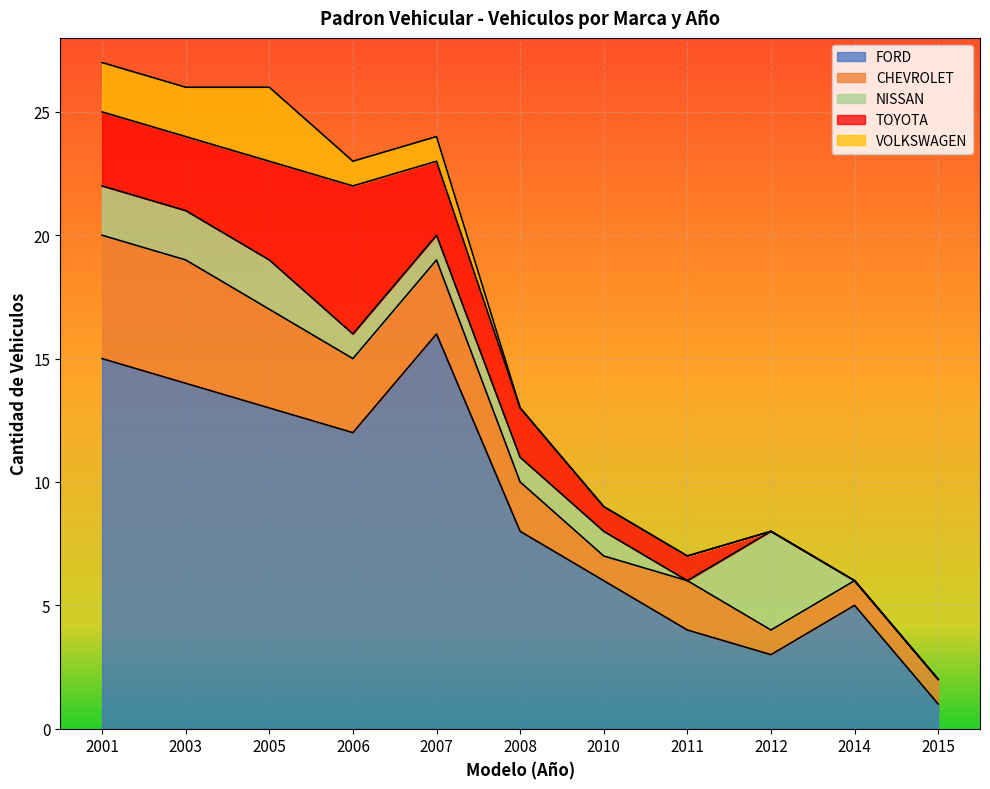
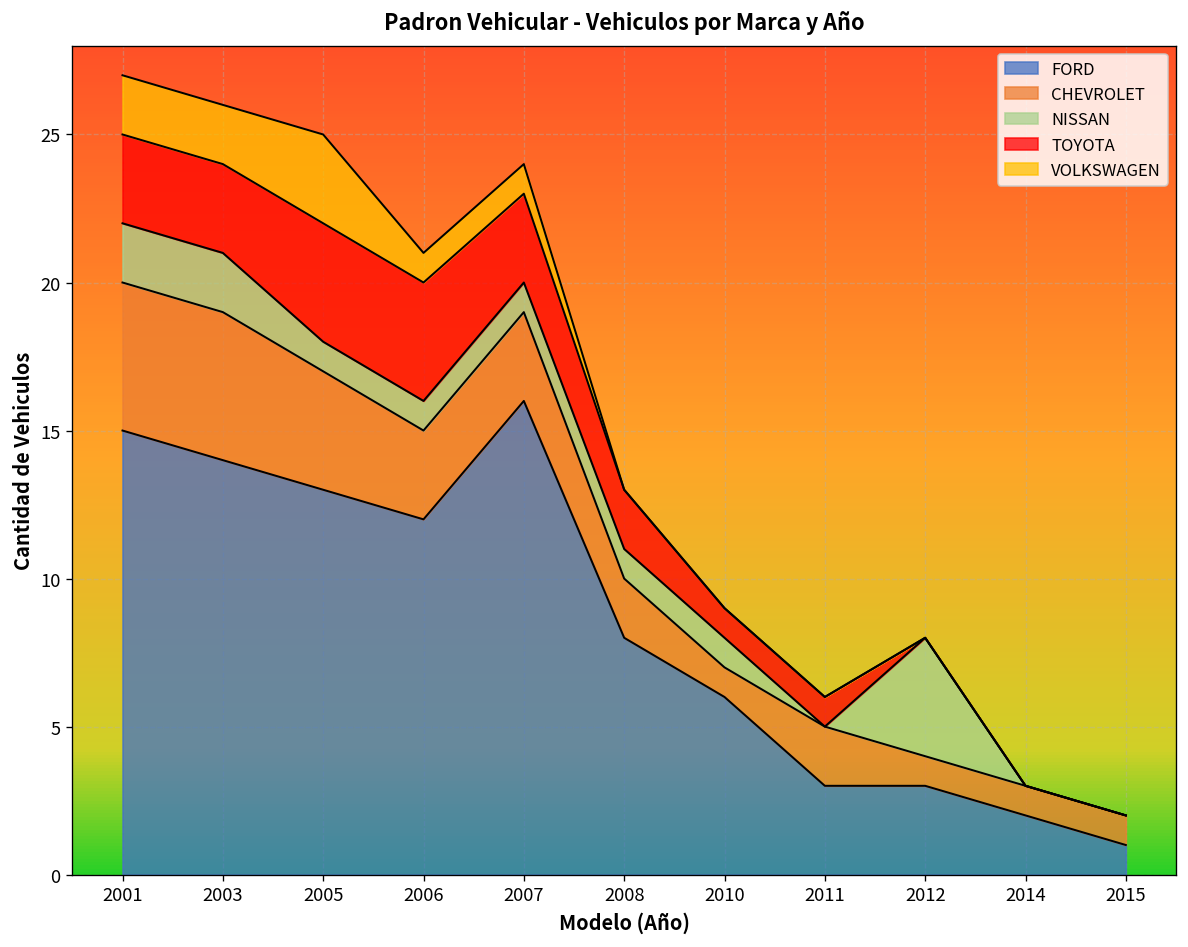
NISSAN, 2005: 2 -> 1
TOYOTA, 2006: 6 -> 4
FORD, 2011: 4 -> 3
FORD, 2014: 5 -> 2
